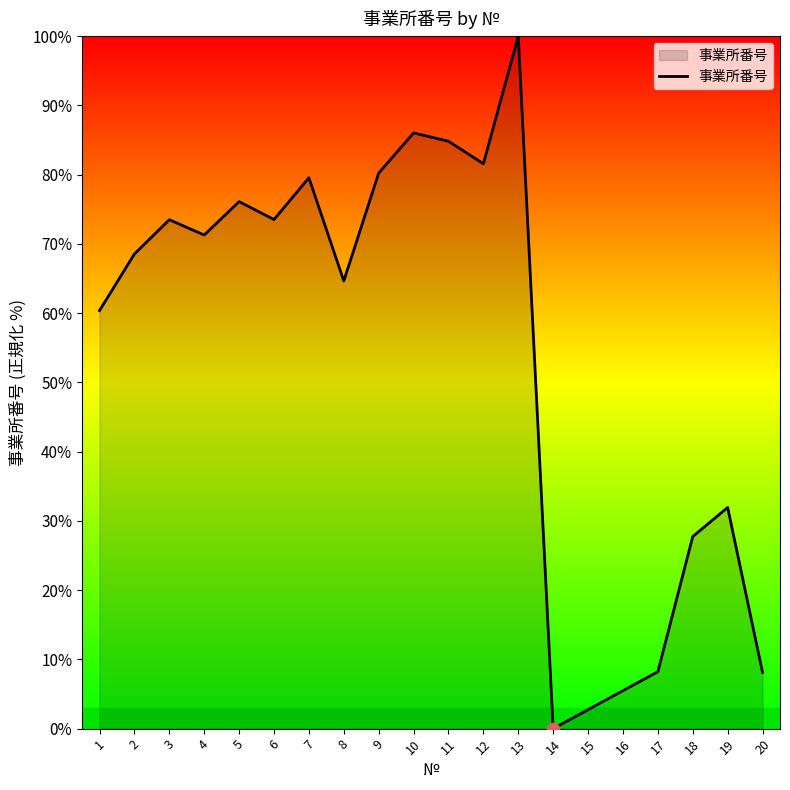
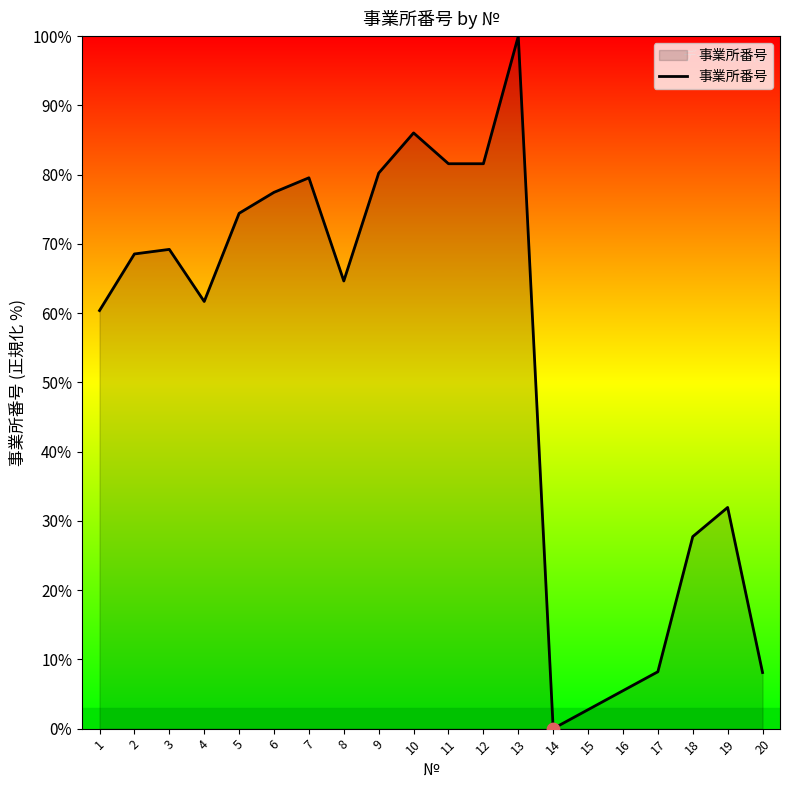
事業所番号, 3: 73% -> 69%
事業所番号, 4: 71% -> 62%
事業所番号, 5: 76% -> 74%
事業所番号, 6: 74% -> 77%
事業所番号, 11: 85% -> 82%
